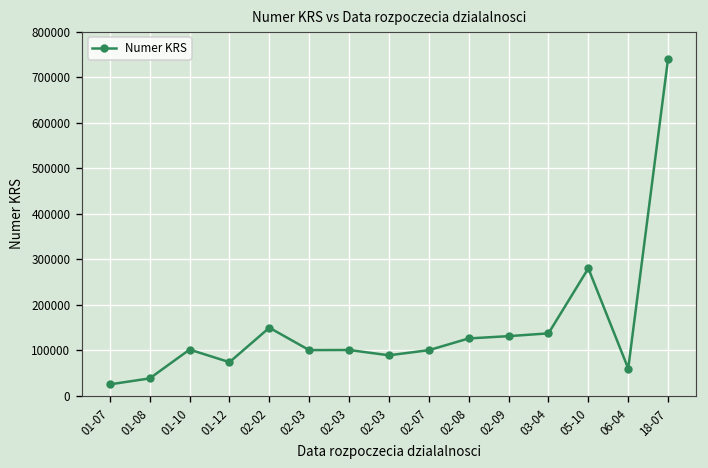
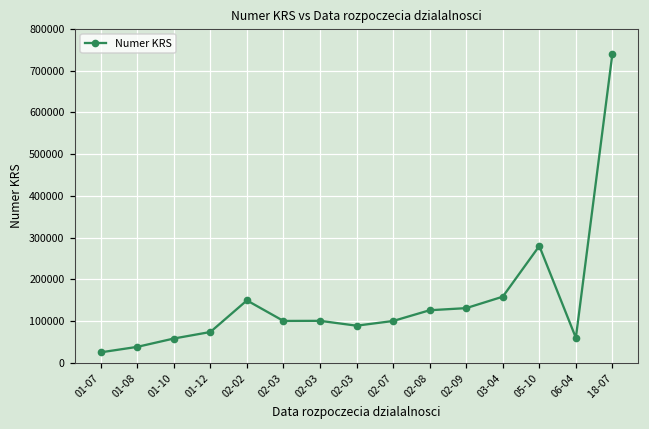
01-10: 100000 -> 60000
03-04: 140000 -> 160000
